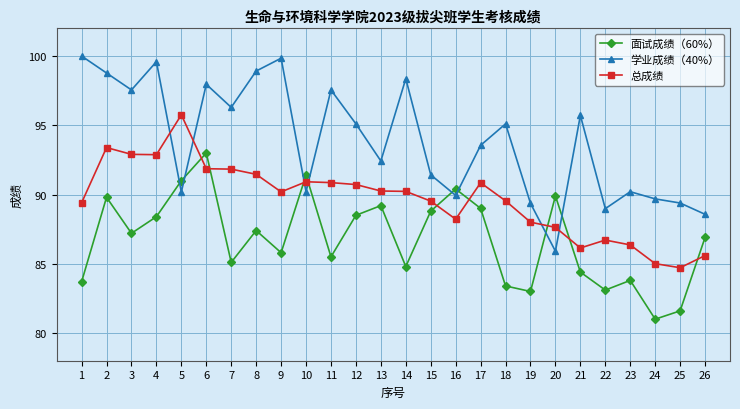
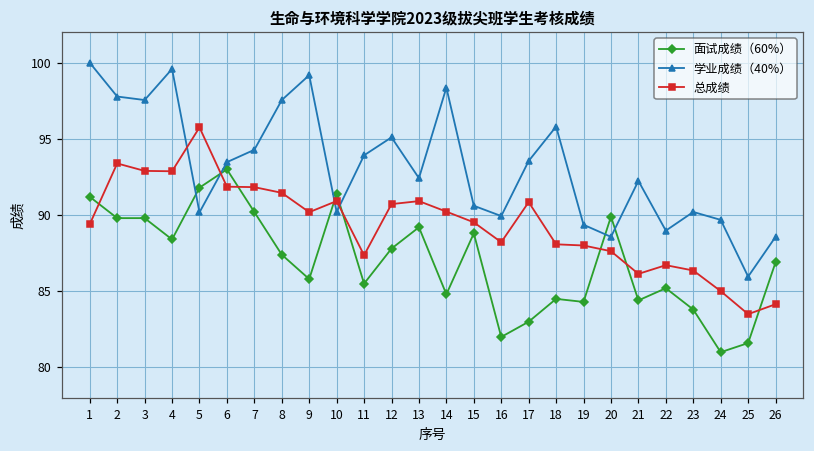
面试成绩（60%）, 1: 83.7 -> 91.2
学业成绩（40%）, 2: 98.8 -> 97.8
面试成绩（60%）, 3: 87.2 -> 89.8
面试成绩（60%）, 5: 91.0 -> 91.8
学业成绩（40%）, 6: 98.0 -> 93.5
面试成绩（60%）, 7: 85.1 -> 90.2
学业成绩（40%）, 7: 96.3 -> 94.3
学业成绩（40%）, 8: 98.9 -> 97.6
学业成绩（40%）, 9: 99.8 -> 99.2
学业成绩（40%）, 11: 97.6 -> 93.9
总成绩, 11: 90.9 -> 87.4
面试成绩（60%）, 12: 88.5 -> 87.8
总成绩, 13: 90.3 -> 90.9
学业成绩（40%）, 15: 91.4 -> 90.6
面试成绩（60%）, 16: 90.4 -> 82.0
面试成绩（60%）, 17: 89 -> 83
面试成绩（60%）, 18: 83.4 -> 84.5
学业成绩（40%）, 18: 95.1 -> 95.8
总成绩, 18: 89.5 -> 88.1
面试成绩（60%）, 19: 83.0 -> 84.3
学业成绩（40%）, 20: 85.9 -> 88.6
学业成绩（40%）, 21: 95.7 -> 92.2
面试成绩（60%）, 22: 83.1 -> 85.2
学业成绩（40%）, 25: 89.4 -> 86.0
总成绩, 25: 84.7 -> 83.5
总成绩, 26: 85.6 -> 84.1
